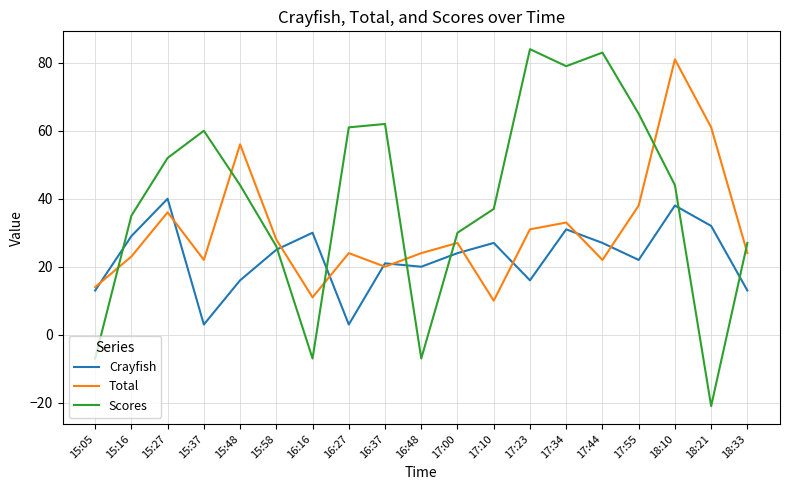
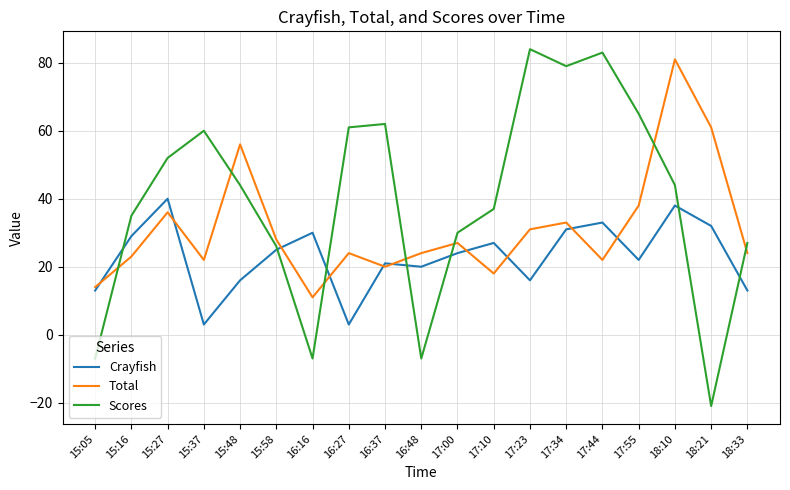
Total, 17:10: 10 -> 18
Crayfish, 17:44: 27 -> 33
